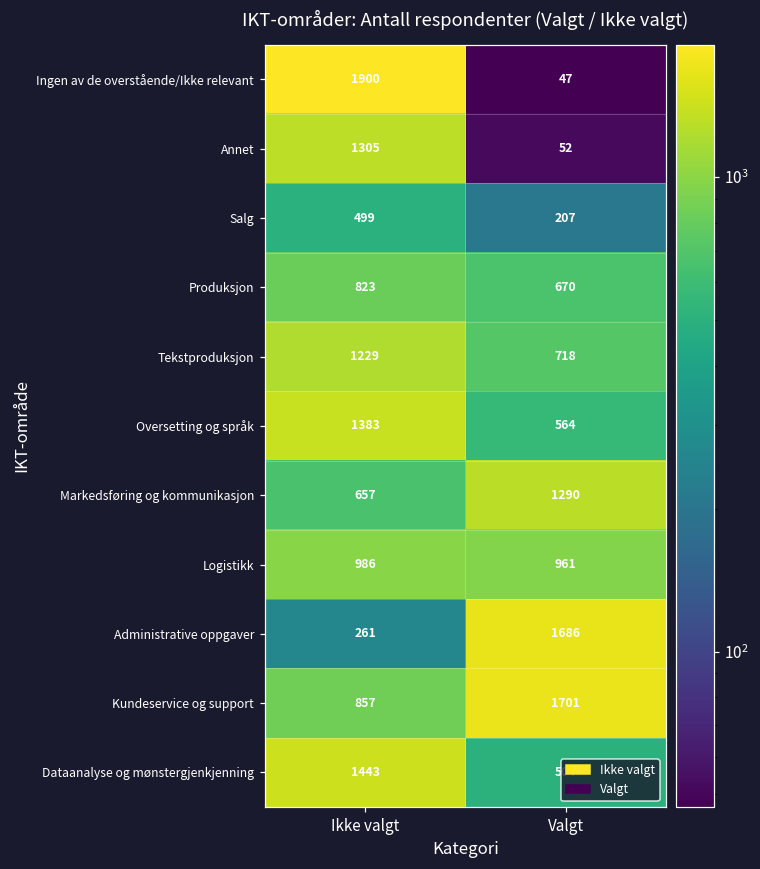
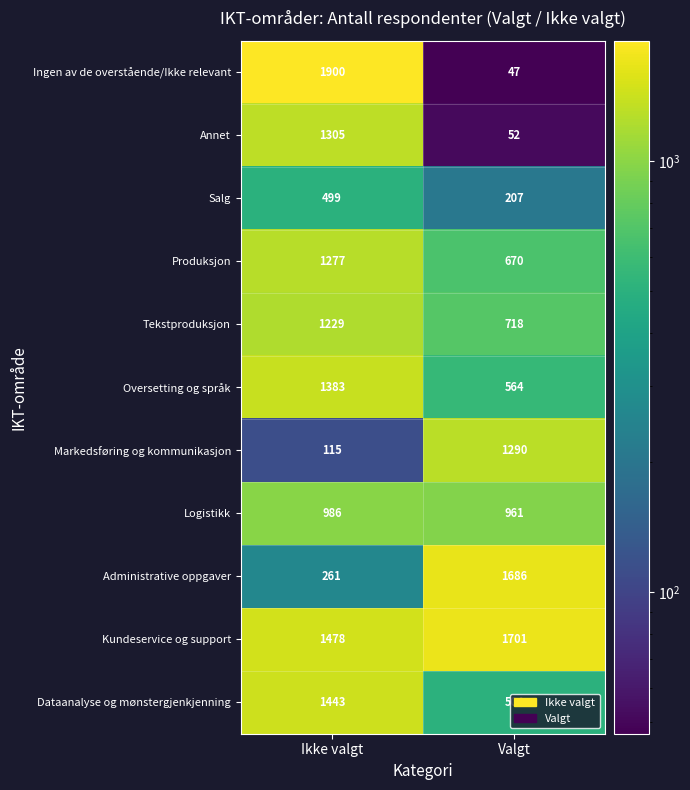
Produksjon, Ikke valgt: 823 -> 1277
Markedsføring og kommunikasjon, Ikke valgt: 657 -> 115
Kundeservice og support, Ikke valgt: 857 -> 1478
